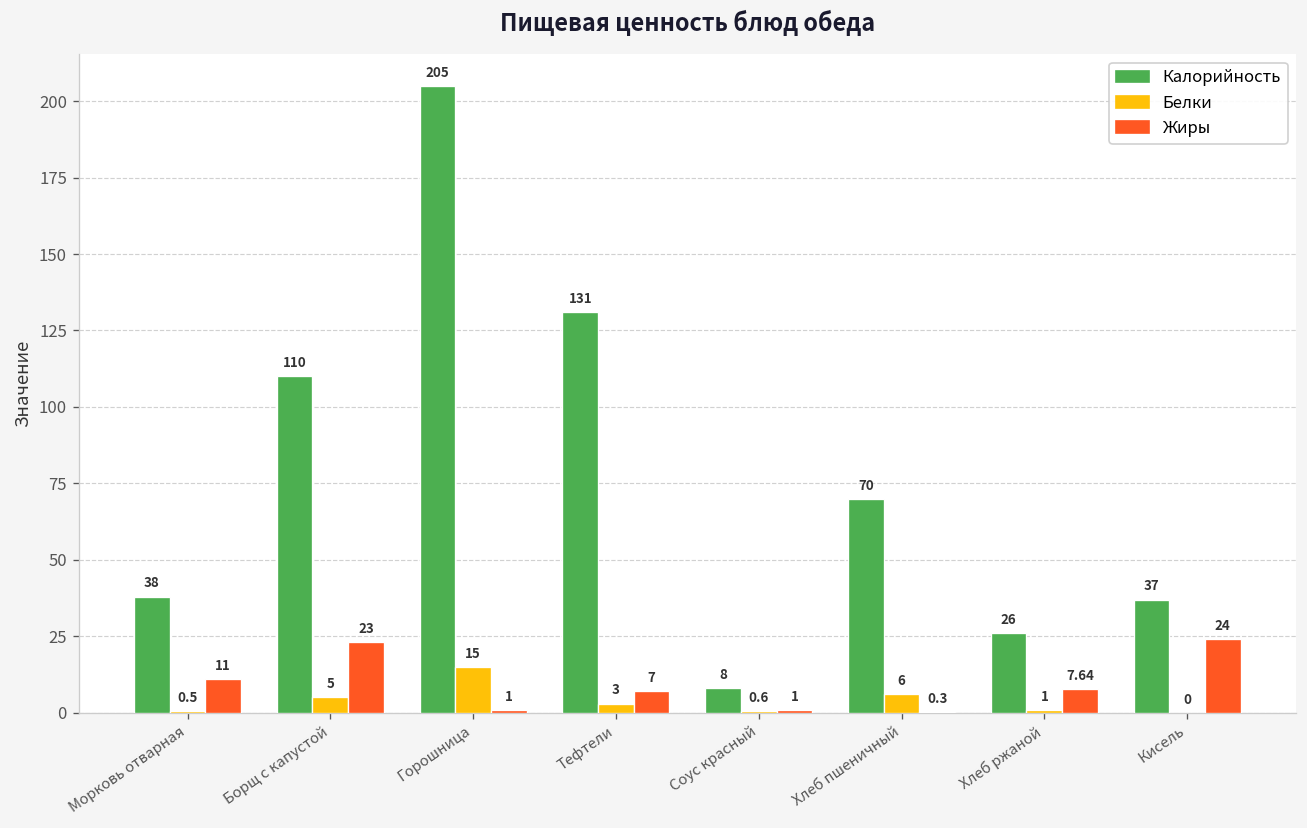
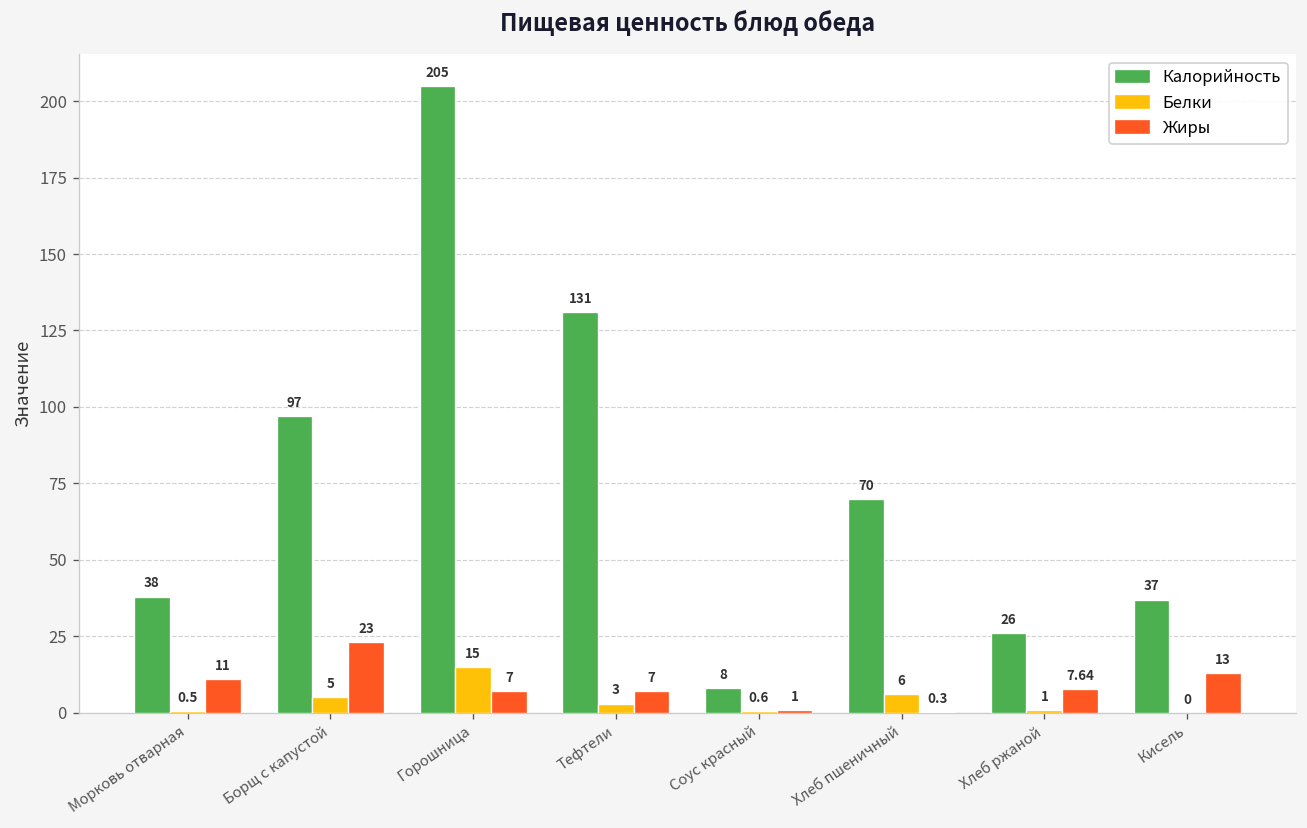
Калорийность, Борщ с капустой: 110 -> 97
Жиры, Горошница: 1 -> 7
Жиры, Кисель: 24 -> 13
